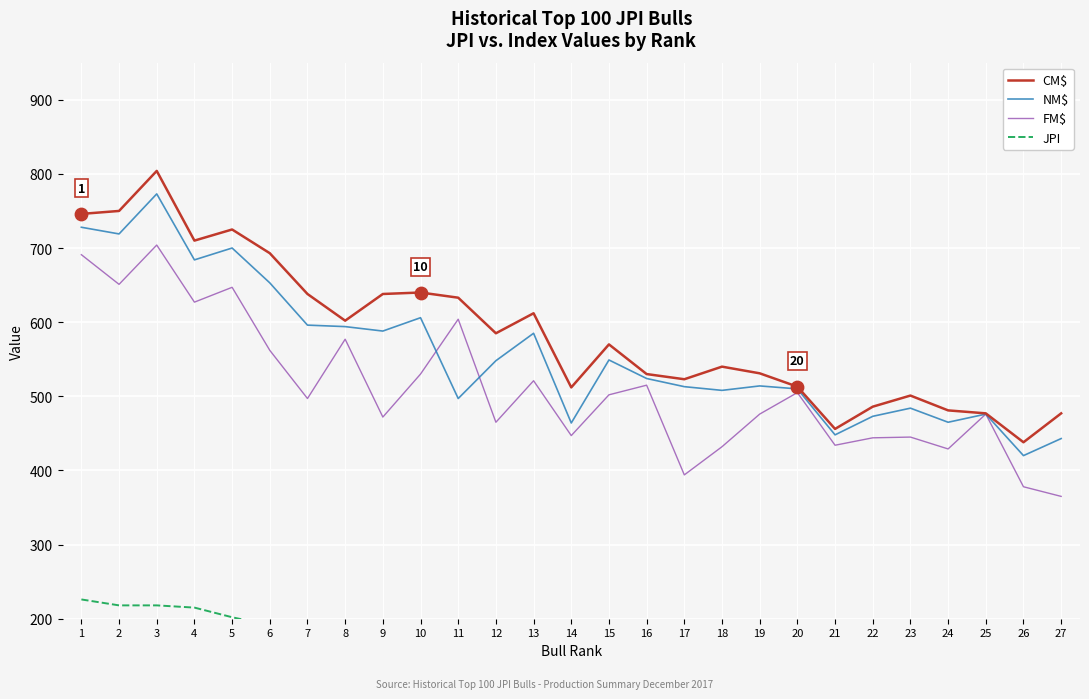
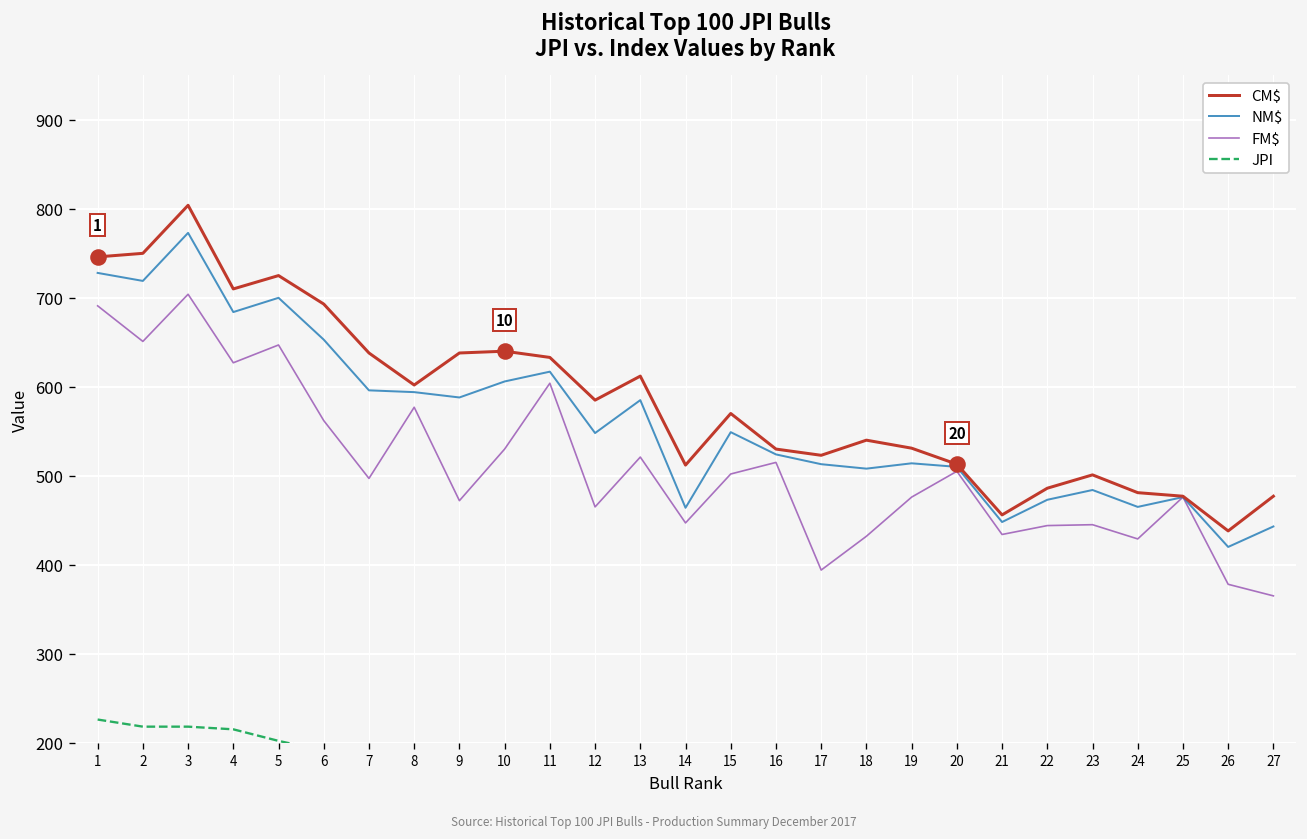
NM$, 11: 500 -> 620
